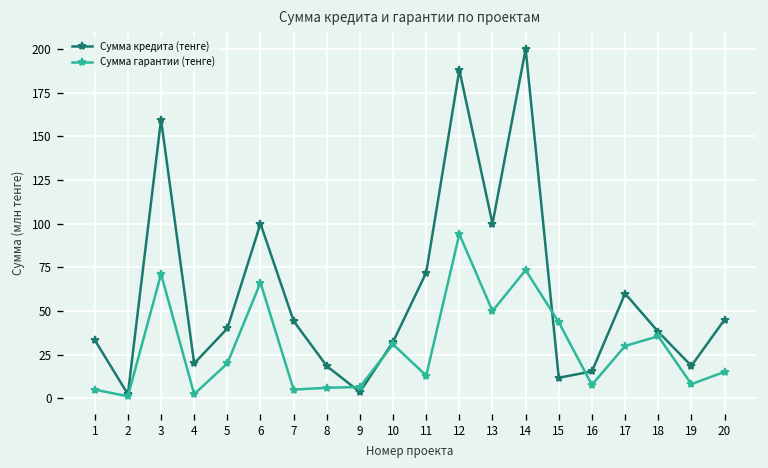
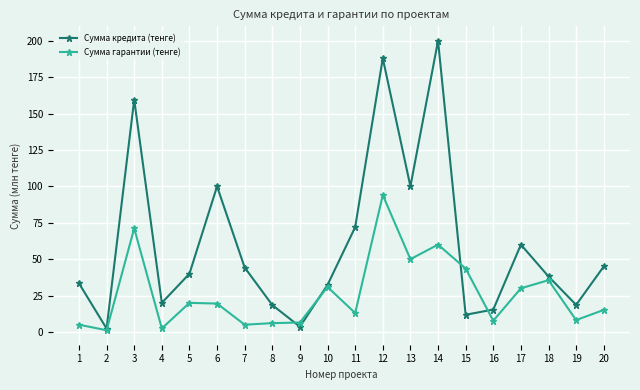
Сумма гарантии (тенге), 6: 66 -> 20
Сумма гарантии (тенге), 14: 73 -> 60
